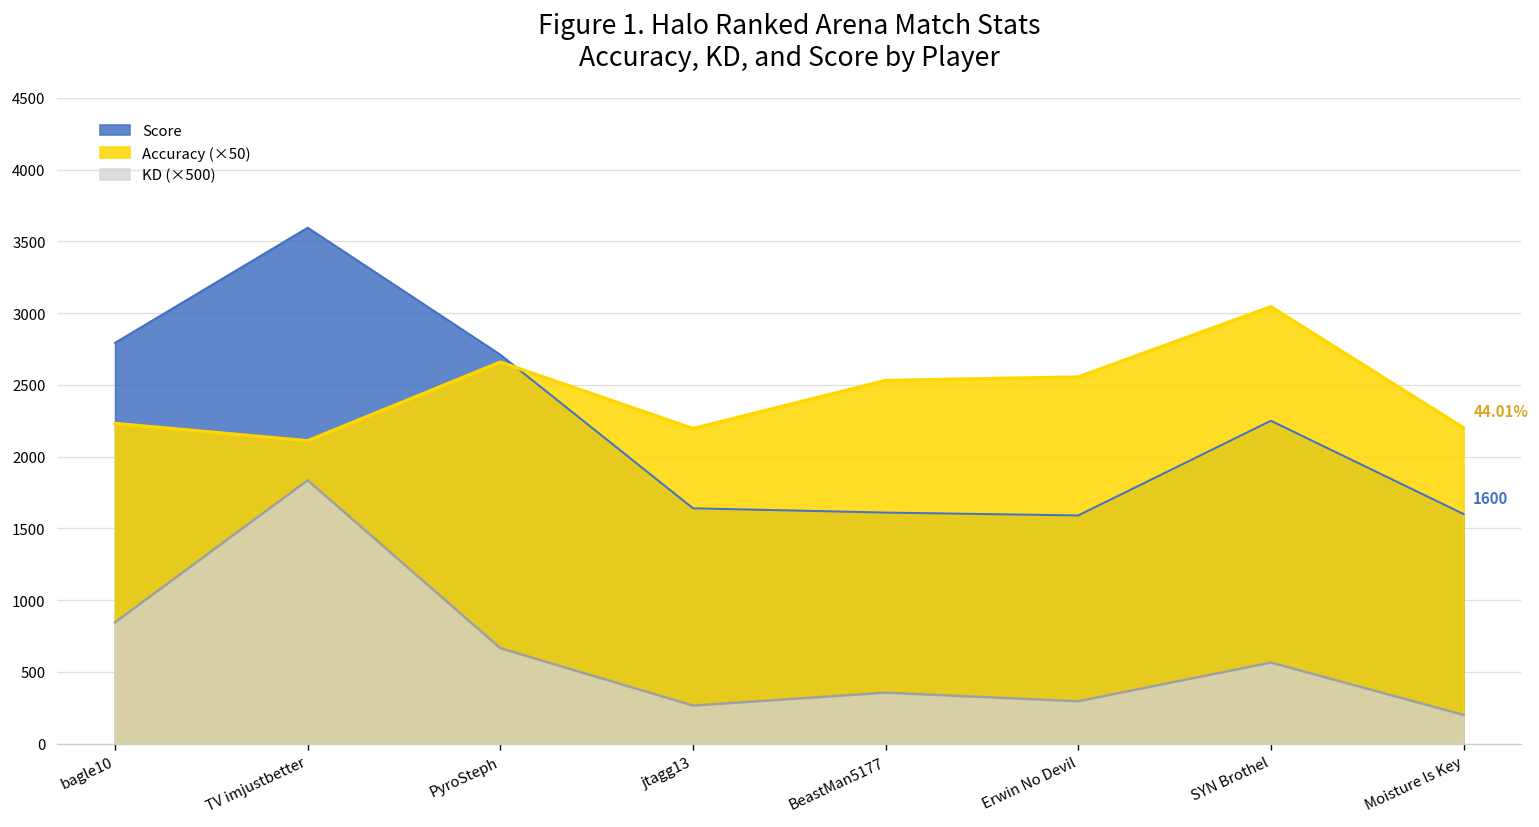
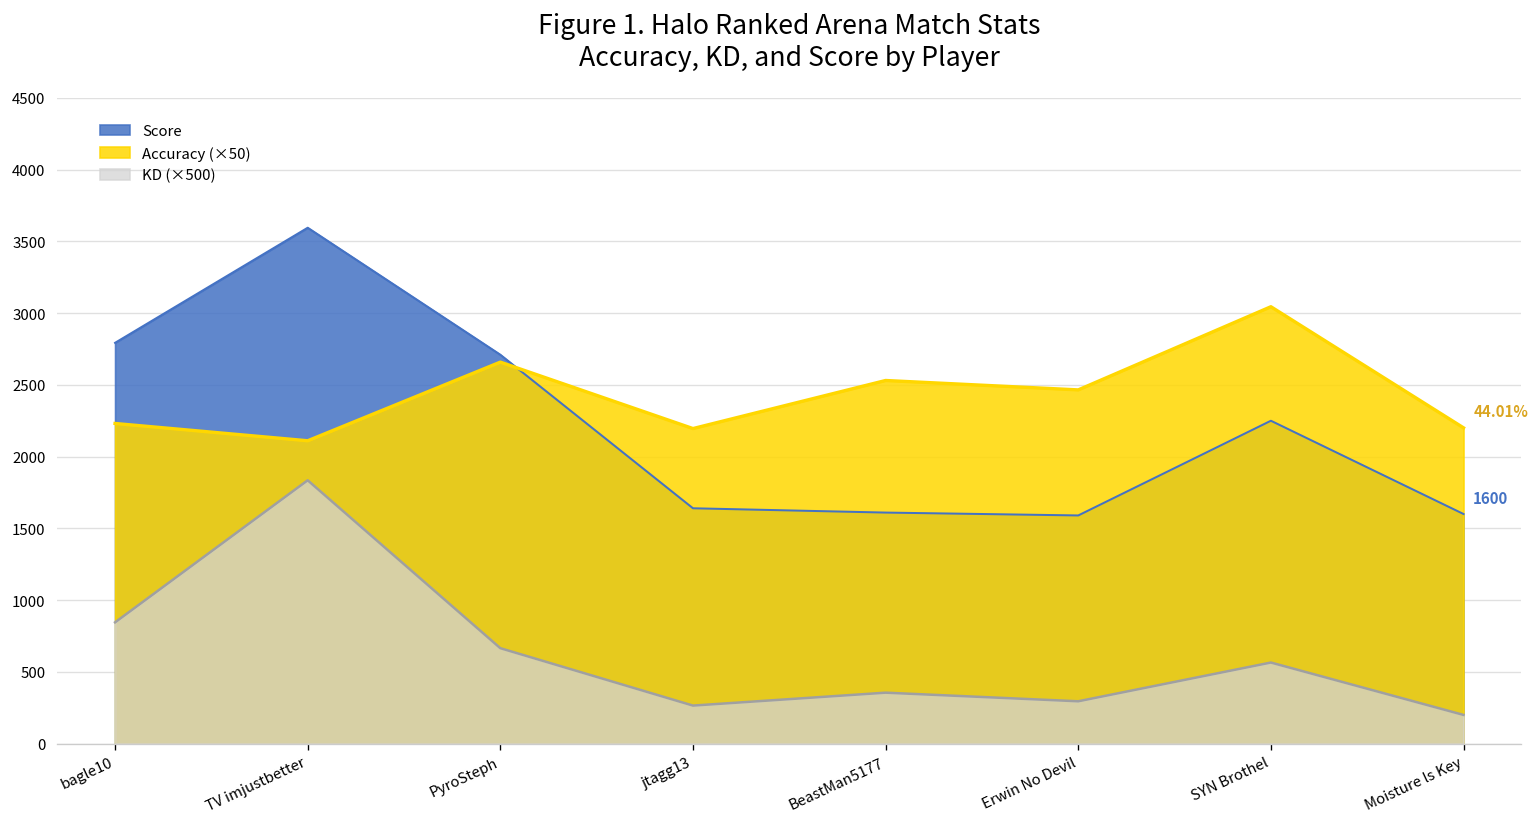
Accuracy (×50), Erwin No Devil: 2560 -> 2470
